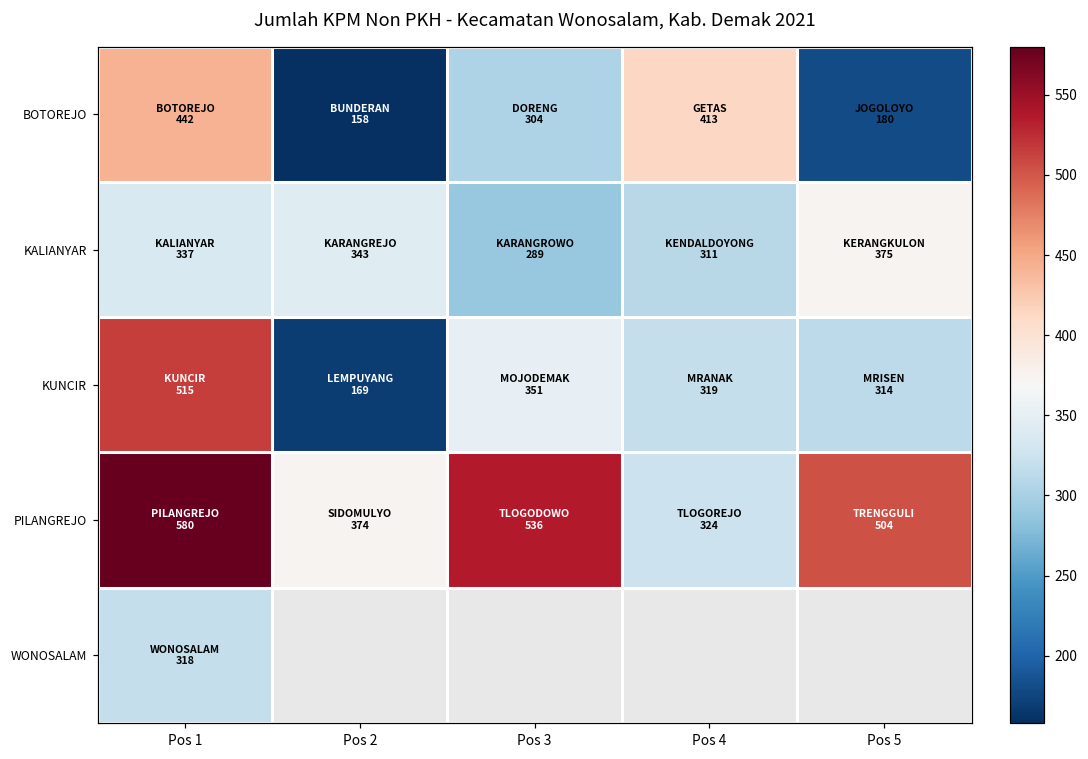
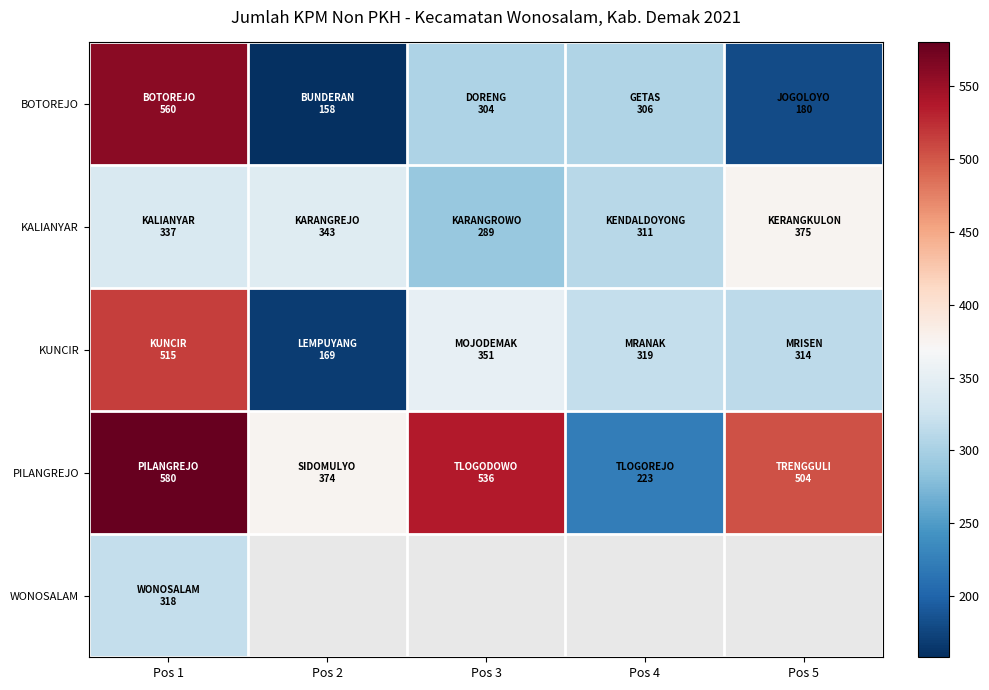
BOTOREJO, Pos 1: 442 -> 560
BOTOREJO, Pos 4: 413 -> 306
PILANGREJO, Pos 4: 324 -> 223
